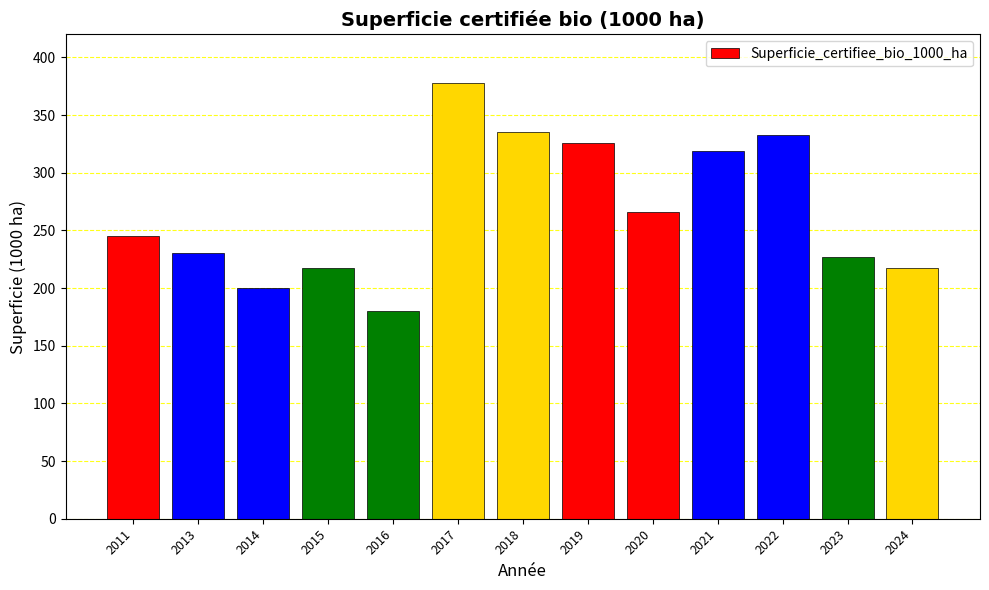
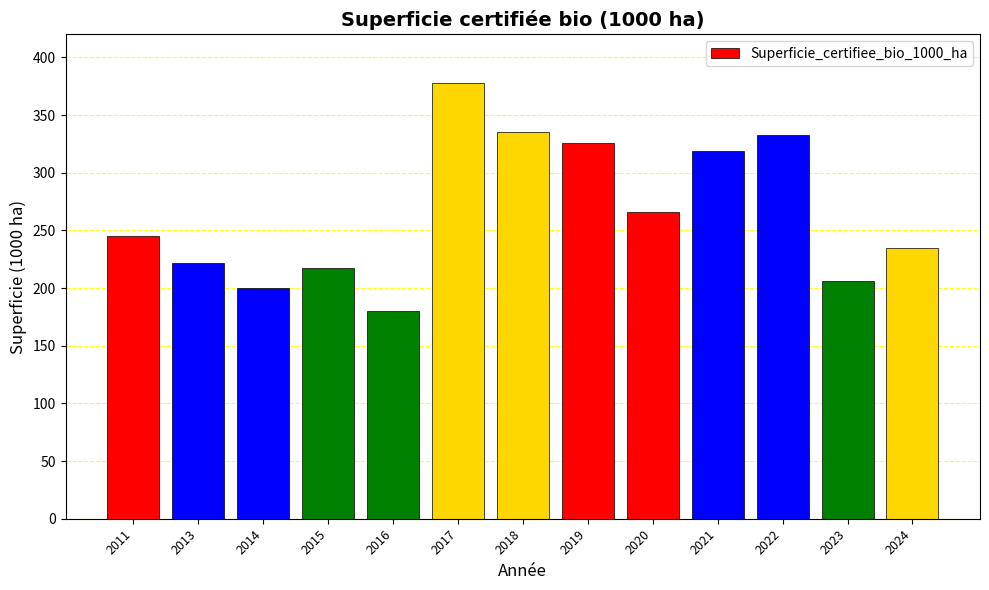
2013: 230 -> 222
2023: 227 -> 206
2024: 217 -> 235
